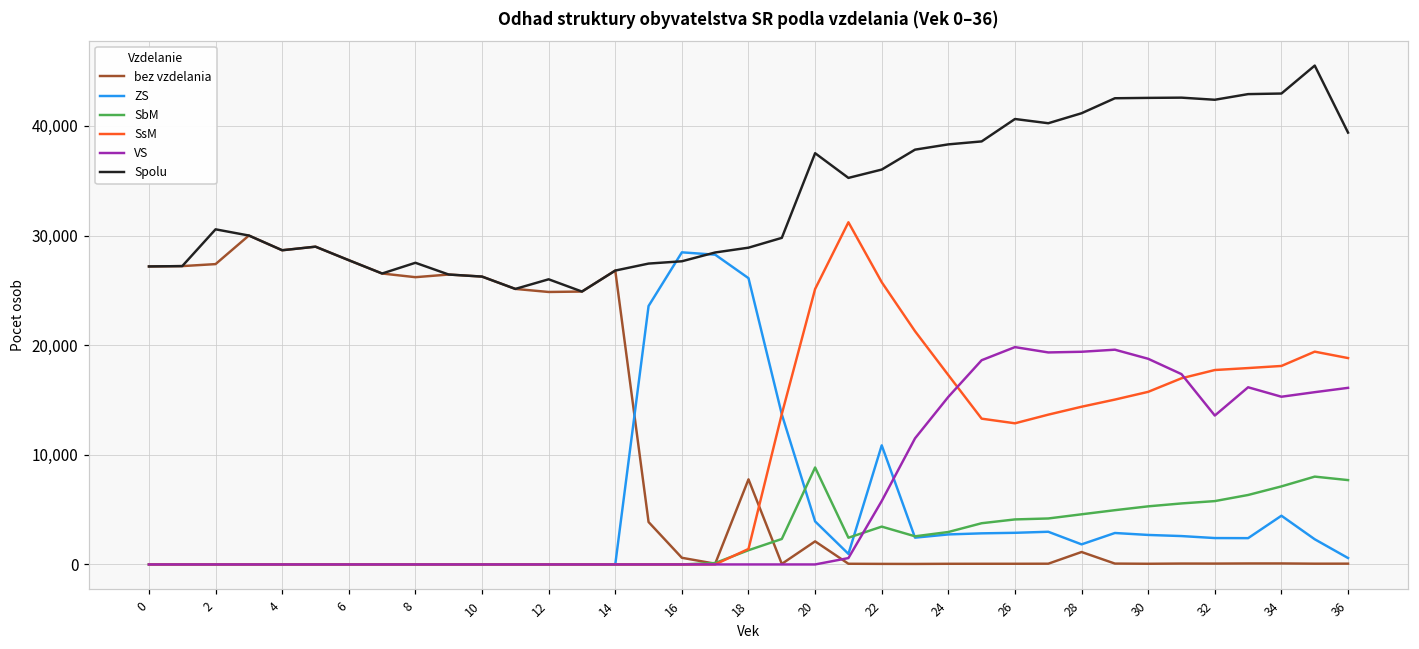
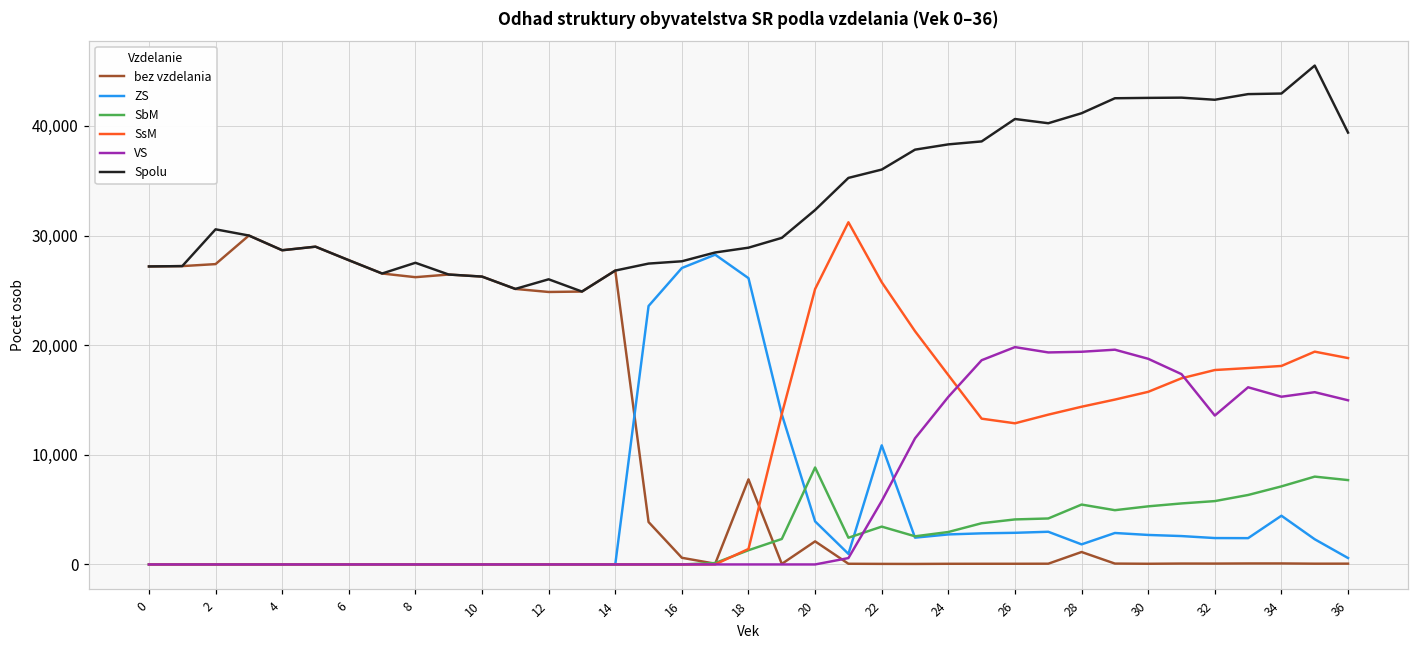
ZS, 16: 28,000 -> 27,000
Spolu, 20: 38,000 -> 32,000
SbM, 28: 4,600 -> 5,500
VS, 36: 16,000 -> 15,000
